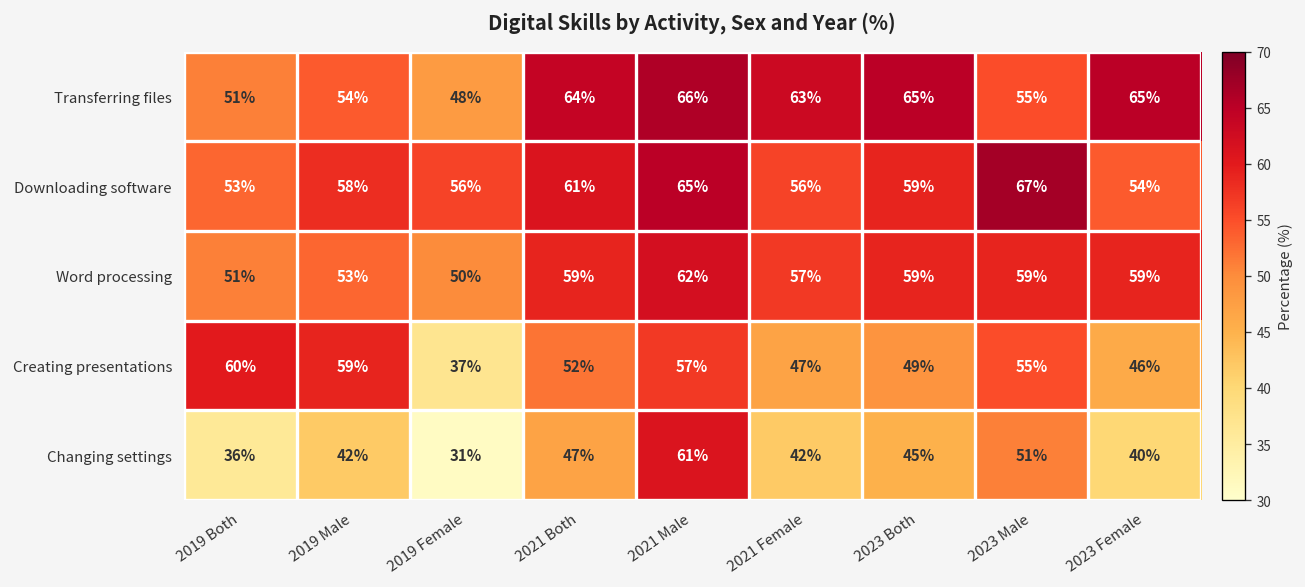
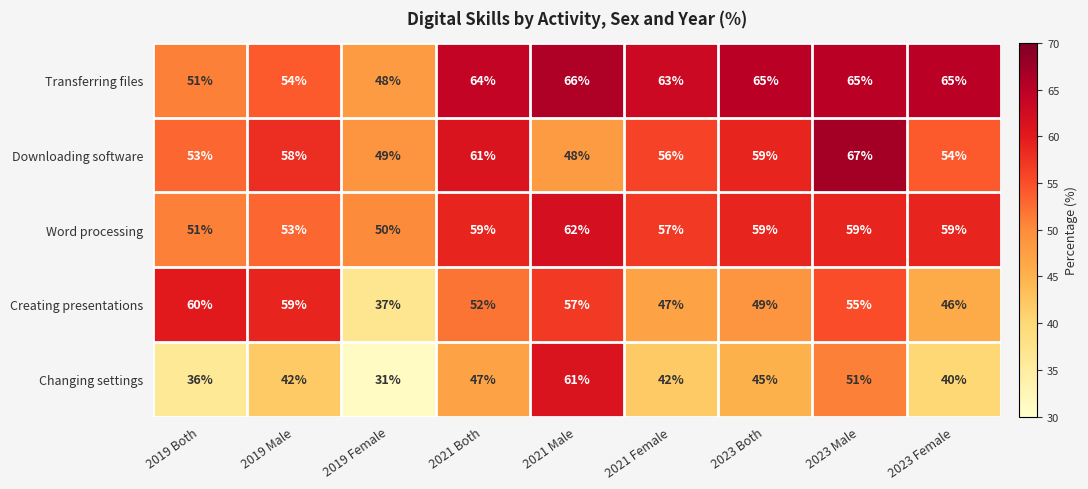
Transferring files, 2023 Male: 55% -> 65%
Downloading software, 2019 Female: 56% -> 49%
Downloading software, 2021 Male: 65% -> 48%
